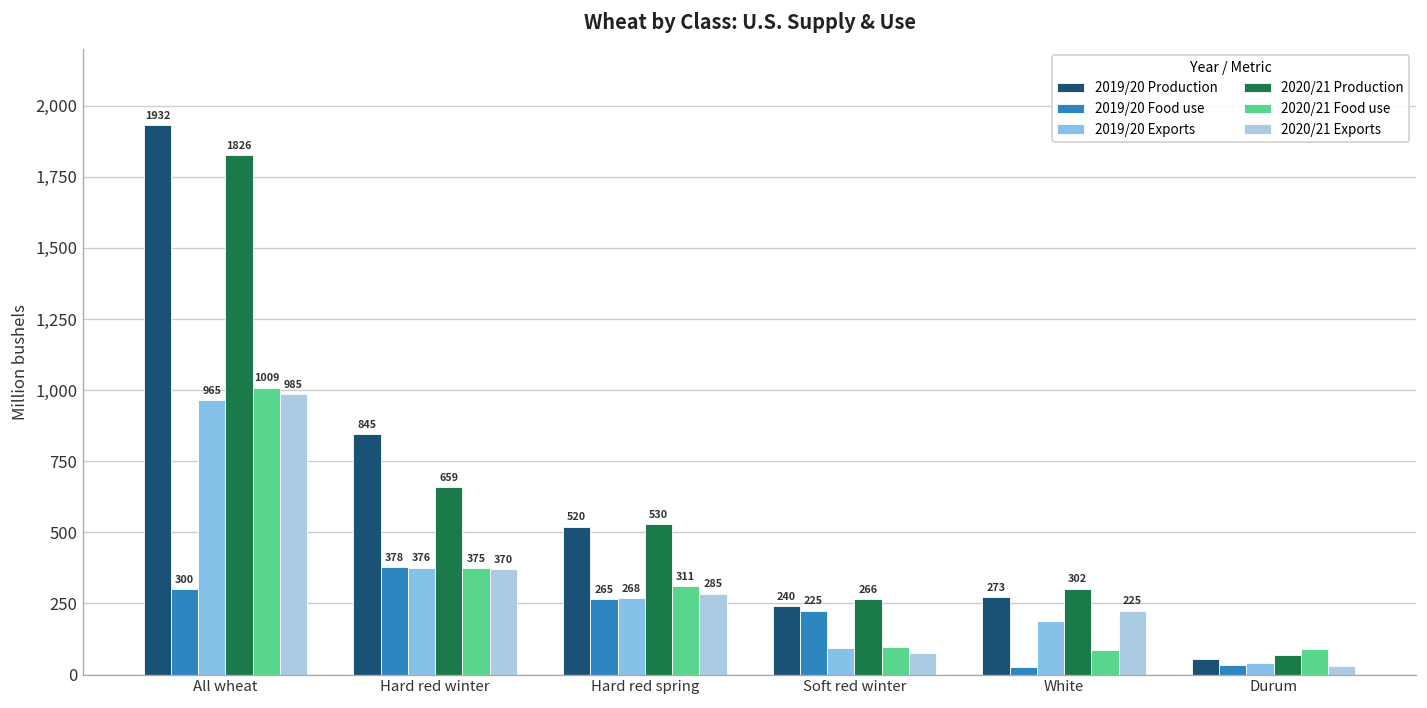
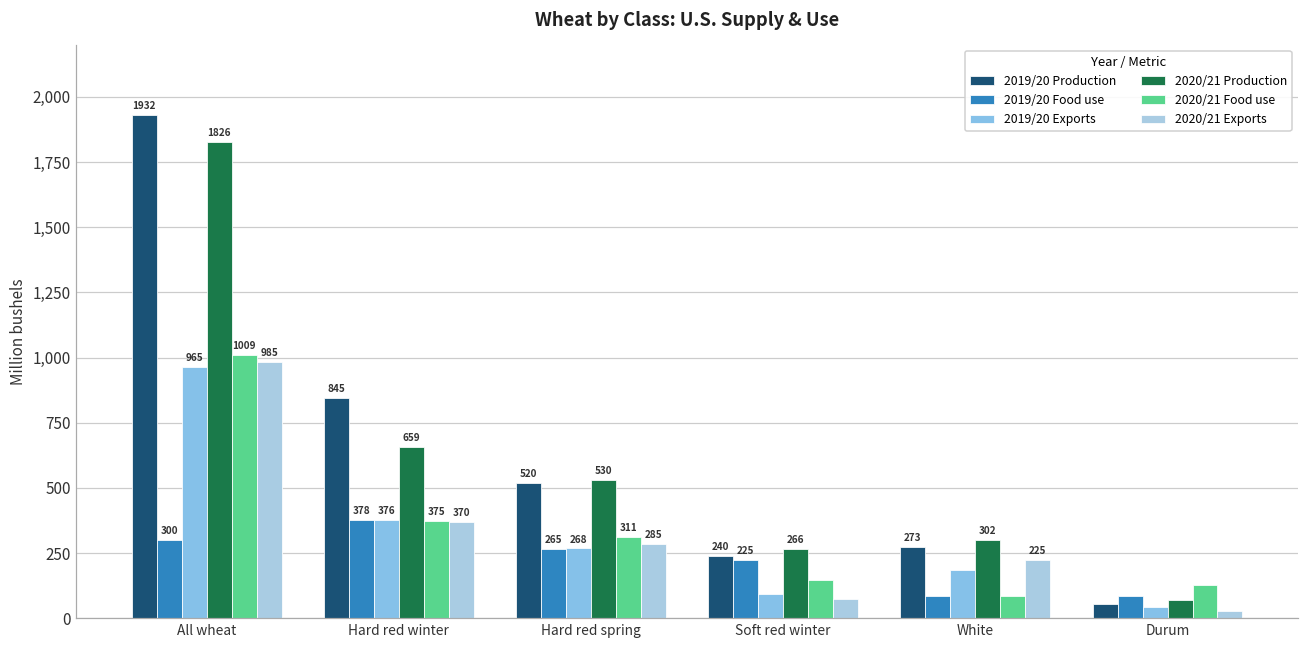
2020/21 Food use, Soft red winter: 100 -> 150
2019/20 Food use, White: 30 -> 90
2019/20 Food use, Durum: 30 -> 90
2020/21 Food use, Durum: 90 -> 130
